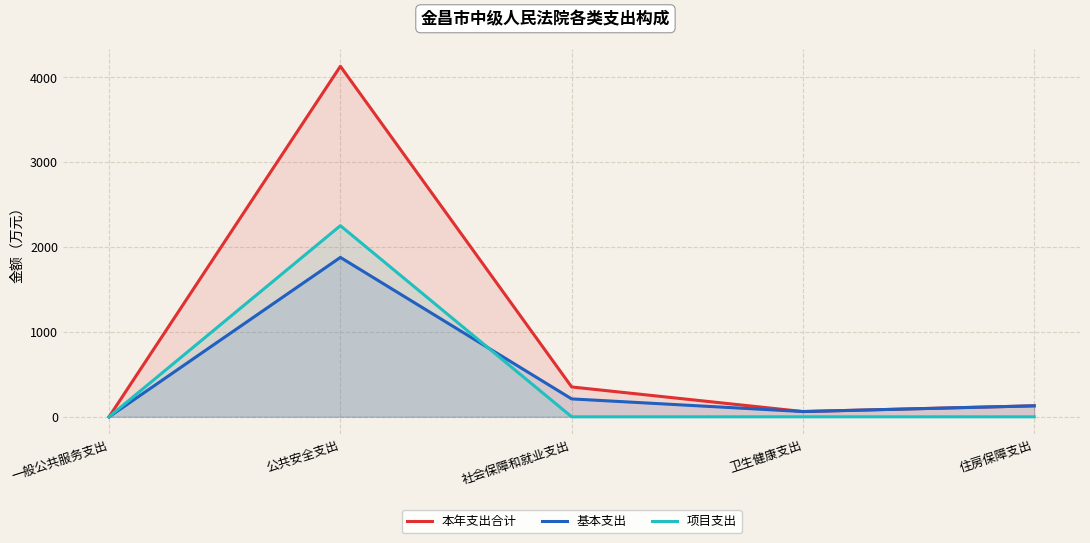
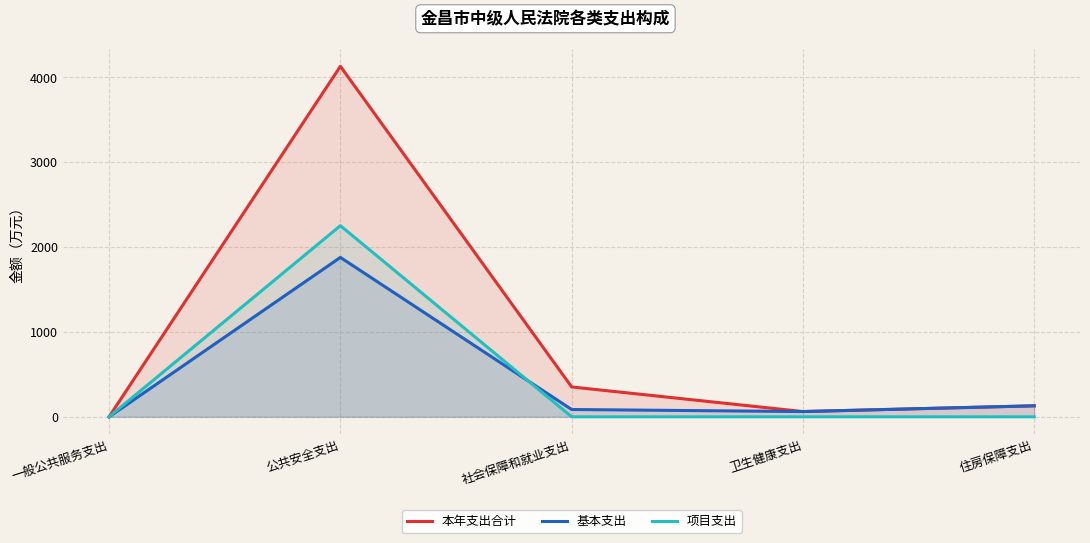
基本支出, 社会保障和就业支出: 200 -> 100
